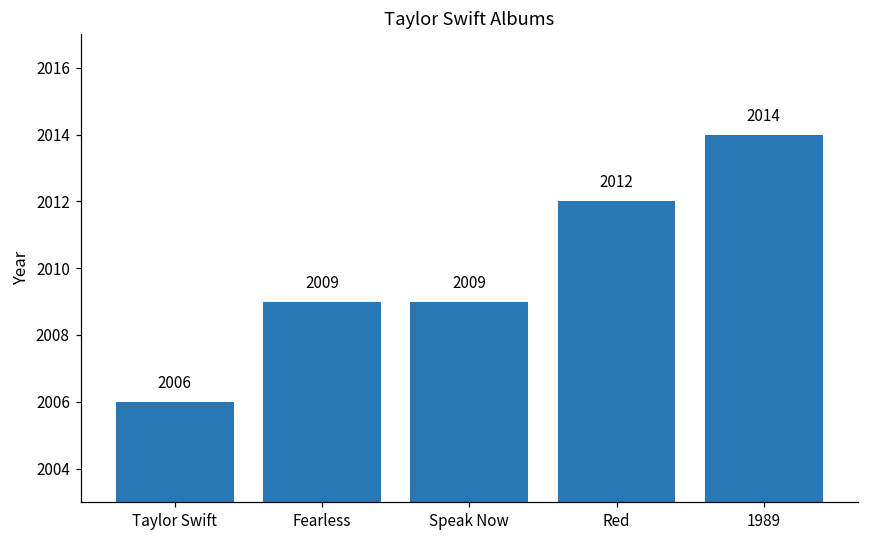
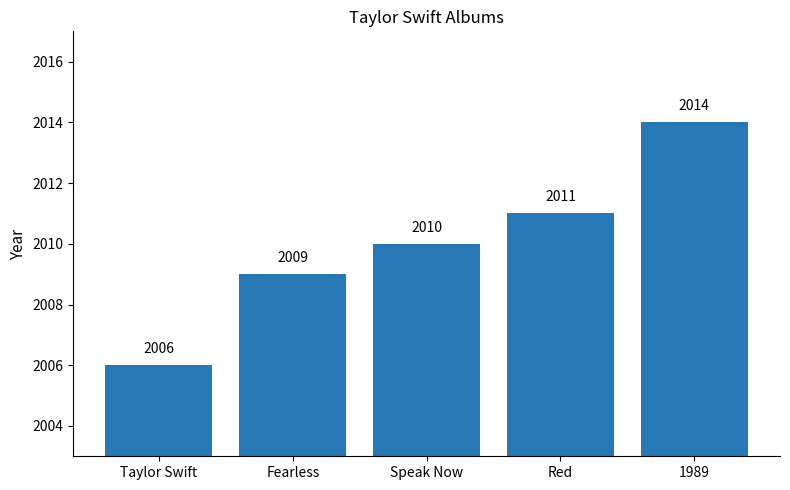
Speak Now: 2009 -> 2010
Red: 2012 -> 2011
